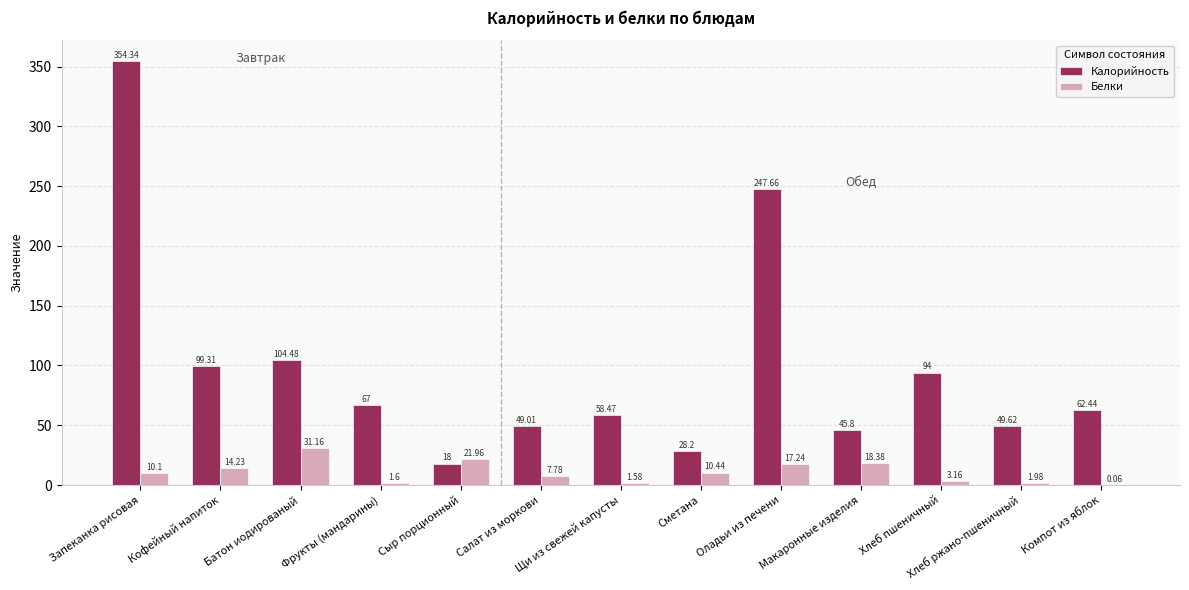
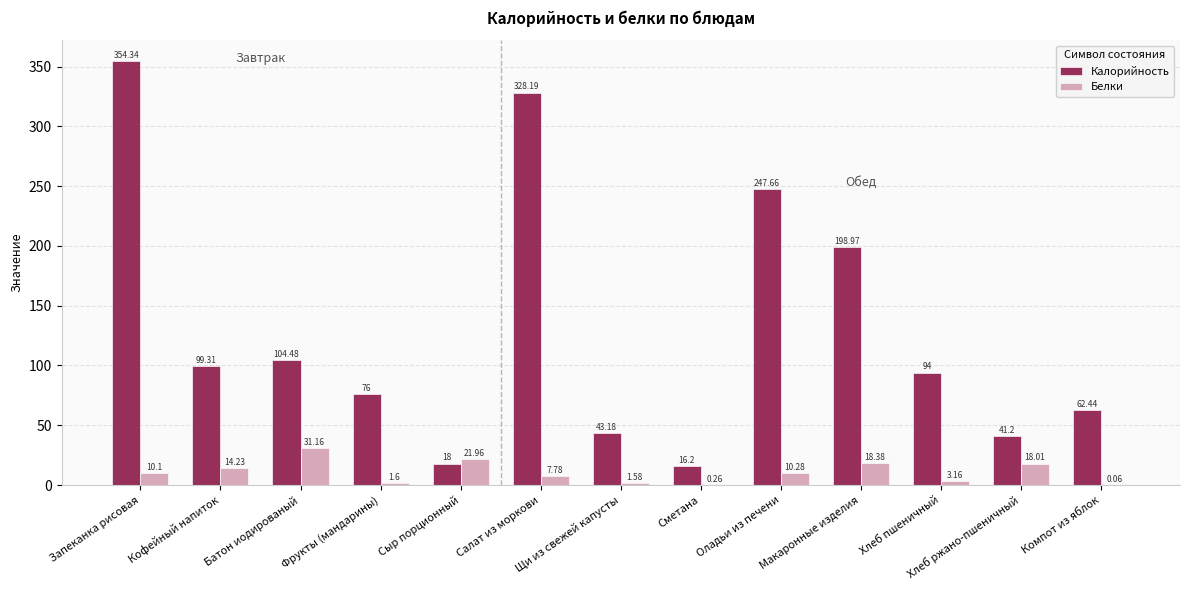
Калорийность, Фрукты (мандарины): 67 -> 76
Калорийность, Салат из моркови: 49.01 -> 328.19
Калорийность, Щи из свежей капусты: 58.47 -> 43.18
Калорийность, Сметана: 28.2 -> 16.2
Белки, Сметана: 10.44 -> 0.26
Белки, Оладьи из печени: 17.24 -> 10.28
Калорийность, Макаронные изделия: 45.8 -> 198.97
Калорийность, Хлеб ржано-пшеничный: 49.62 -> 41.2
Белки, Хлеб ржано-пшеничный: 1.98 -> 18.01
